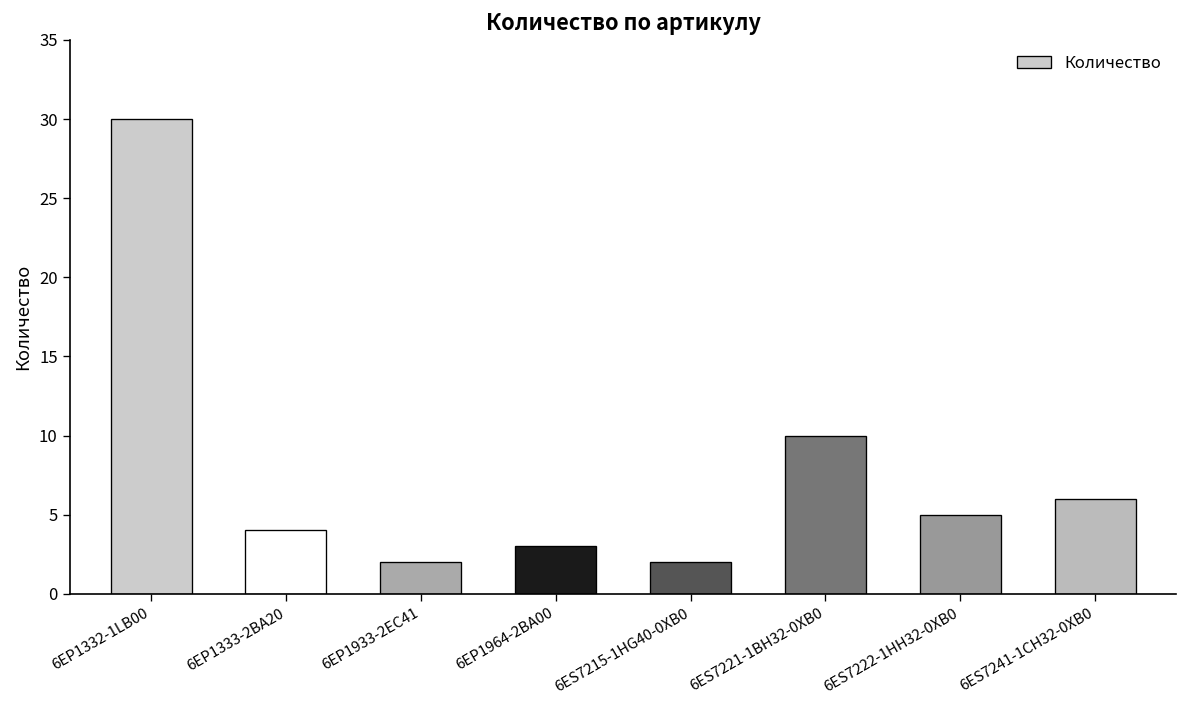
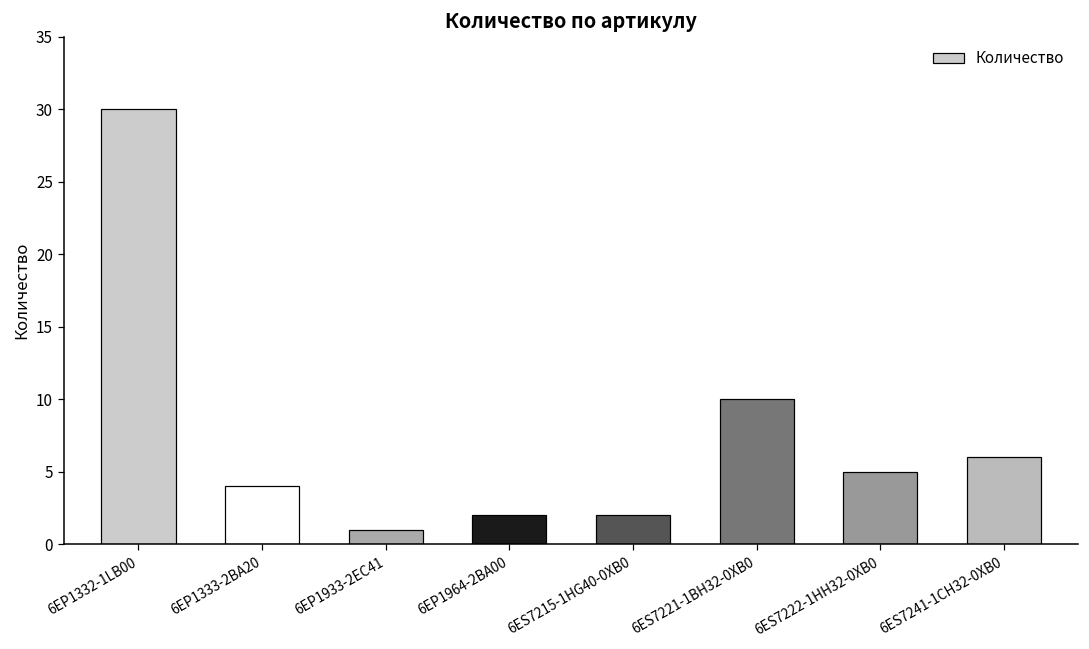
6EP1933-2EC41: 2 -> 1
6EP1964-2BA00: 3 -> 2
